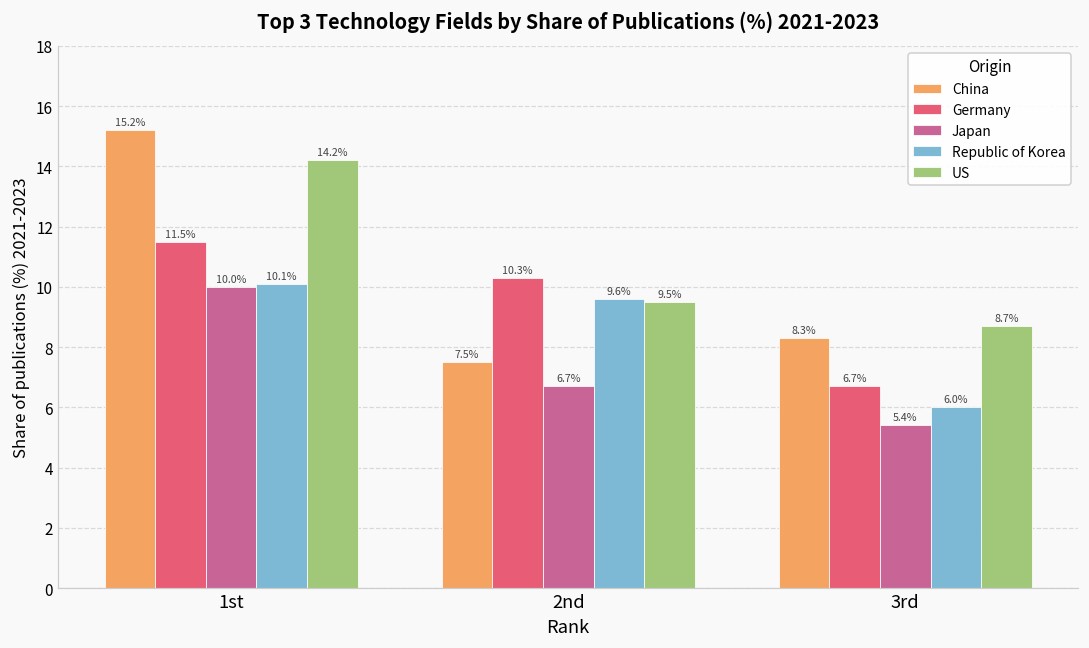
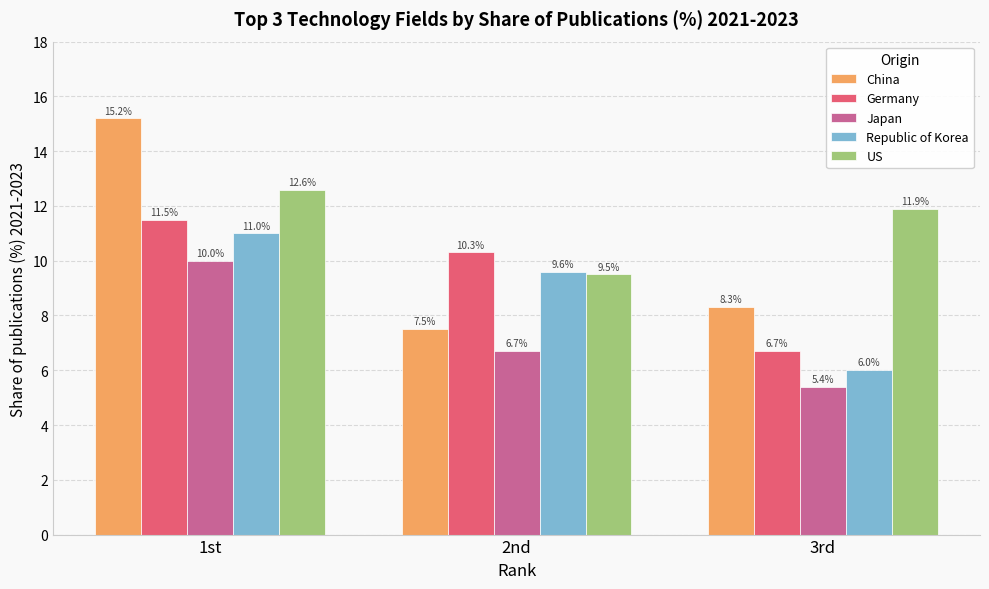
Republic of Korea, 1st: 10.1% -> 11.0%
US, 1st: 14.2% -> 12.6%
US, 3rd: 8.7% -> 11.9%
